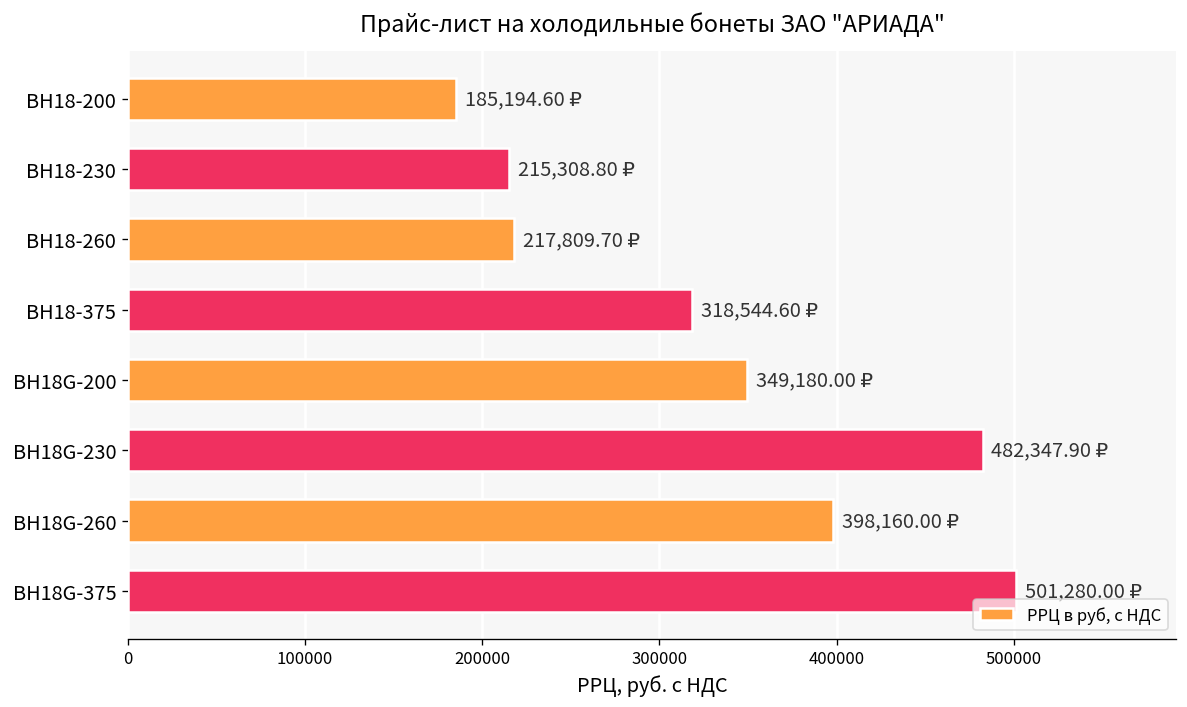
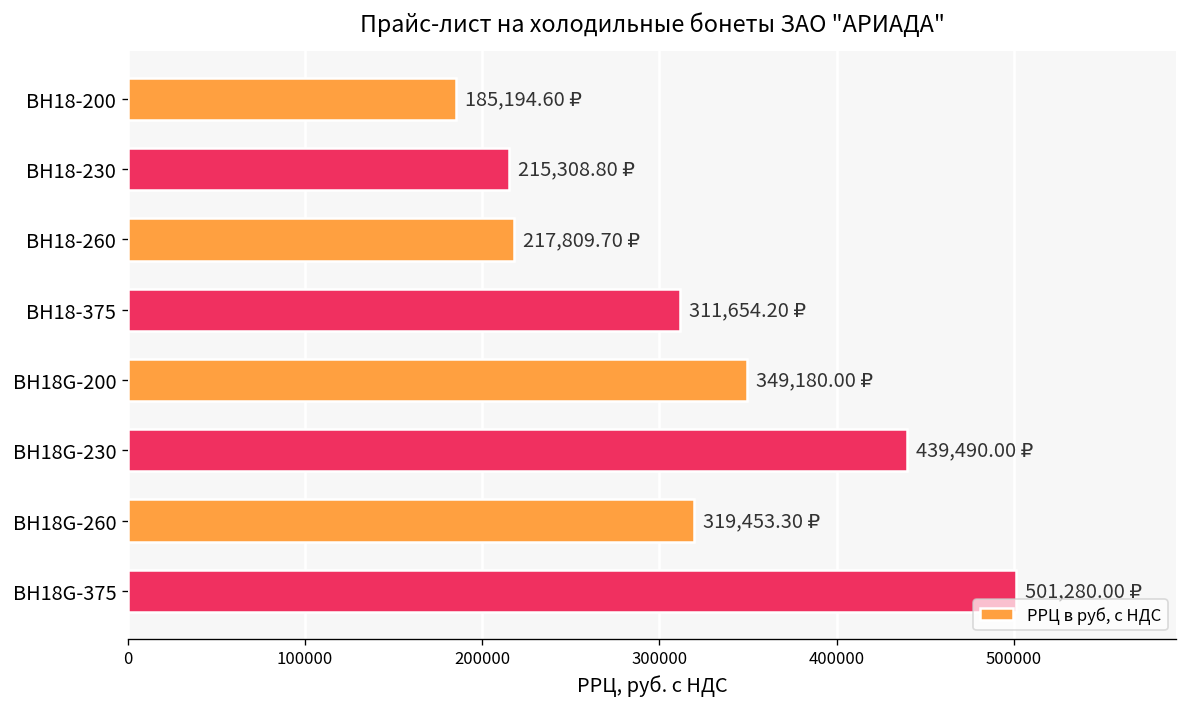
ВН18-375: 318,544.60 -> 311,654.20
ВН18G-230: 482,347.90 -> 439,490.00
ВН18G-260: 398,160.00 -> 319,453.30
